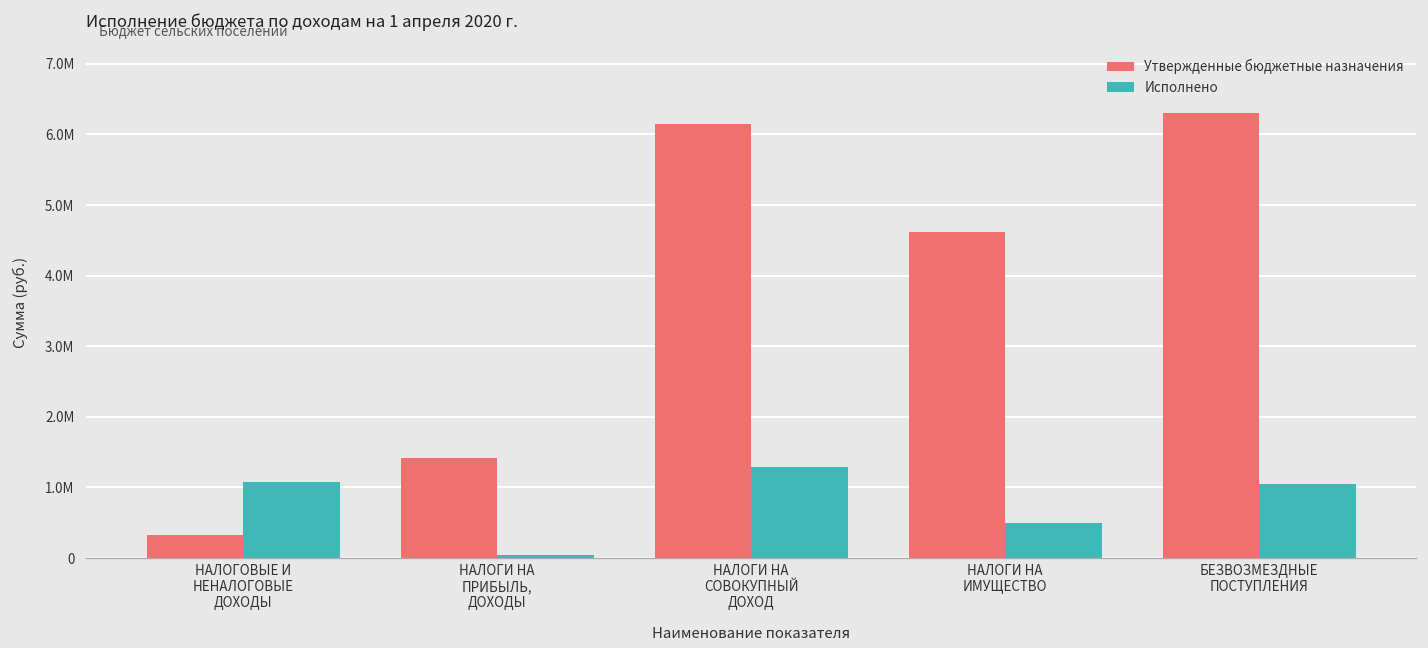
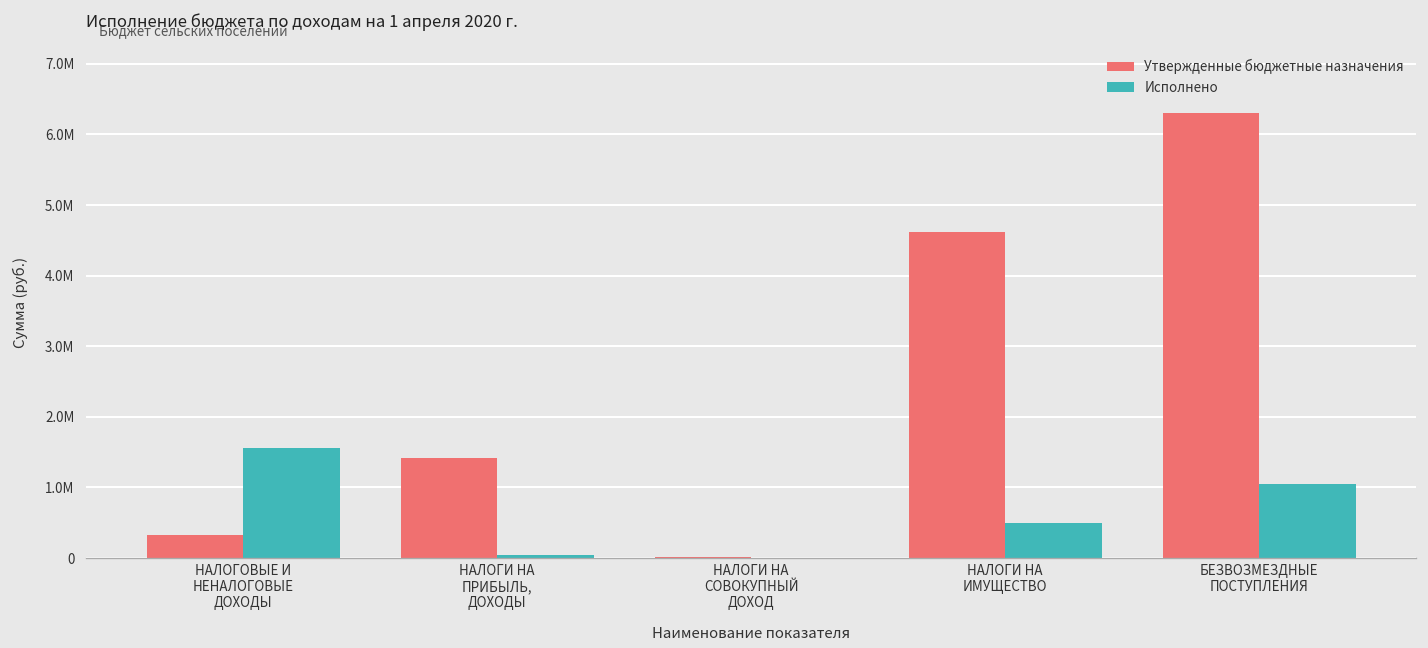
Исполнено, НАЛОГОВЫЕ И НЕНАЛОГОВЫЕ ДОХОДЫ: 1100000 -> 1600000
Утвержденные бюджетные назначения, НАЛОГИ НА СОВОКУПНЫЙ ДОХОД: 6200000 -> 0
Исполнено, НАЛОГИ НА СОВОКУПНЫЙ ДОХОД: 1300000 -> 0
